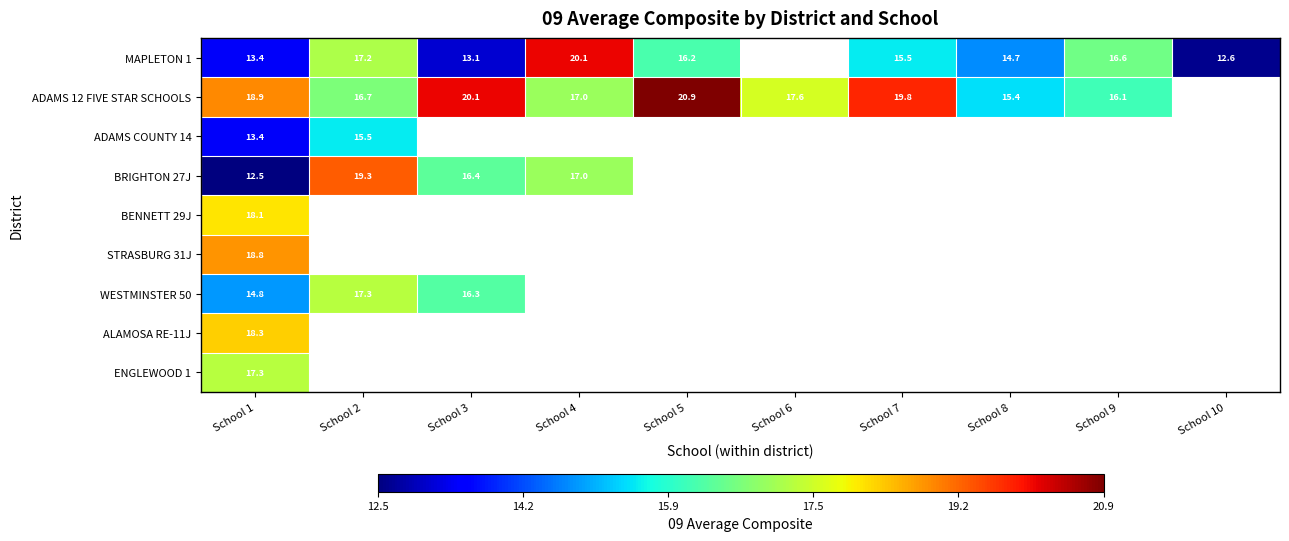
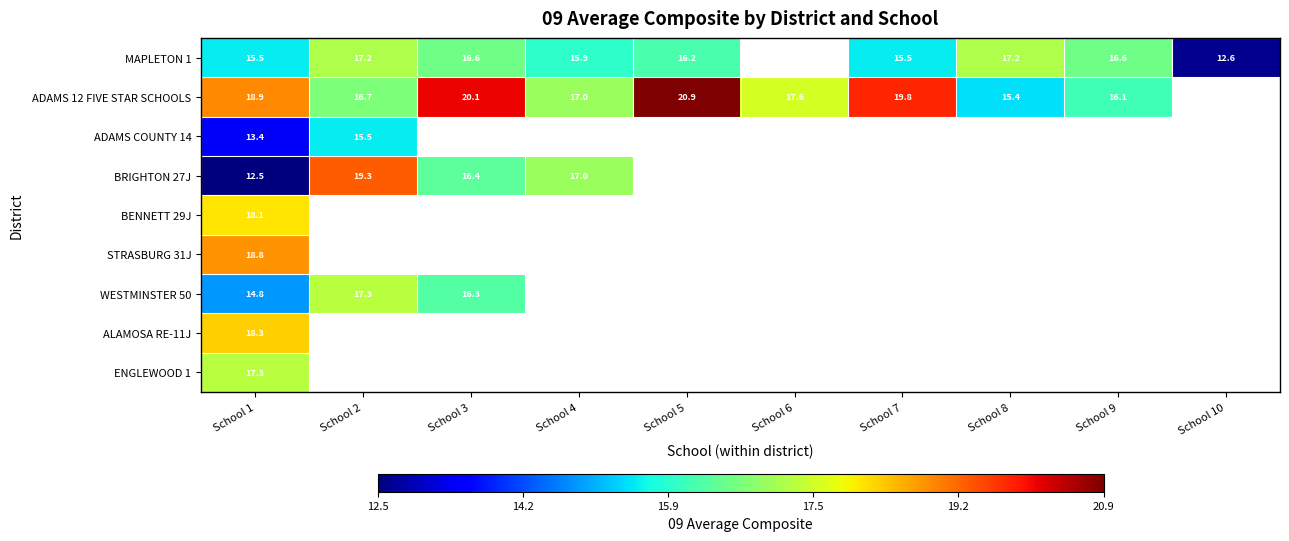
MAPLETON 1, School 1: 13.4 -> 15.5
MAPLETON 1, School 3: 13.1 -> 16.6
MAPLETON 1, School 4: 20.1 -> 15.9
MAPLETON 1, School 8: 14.7 -> 17.2
